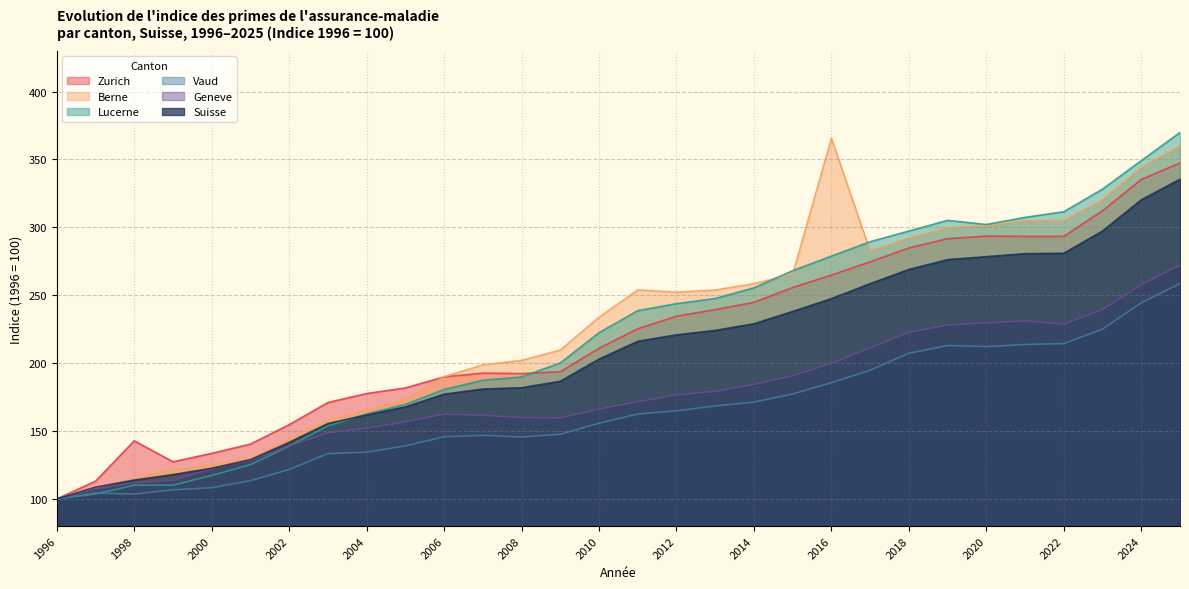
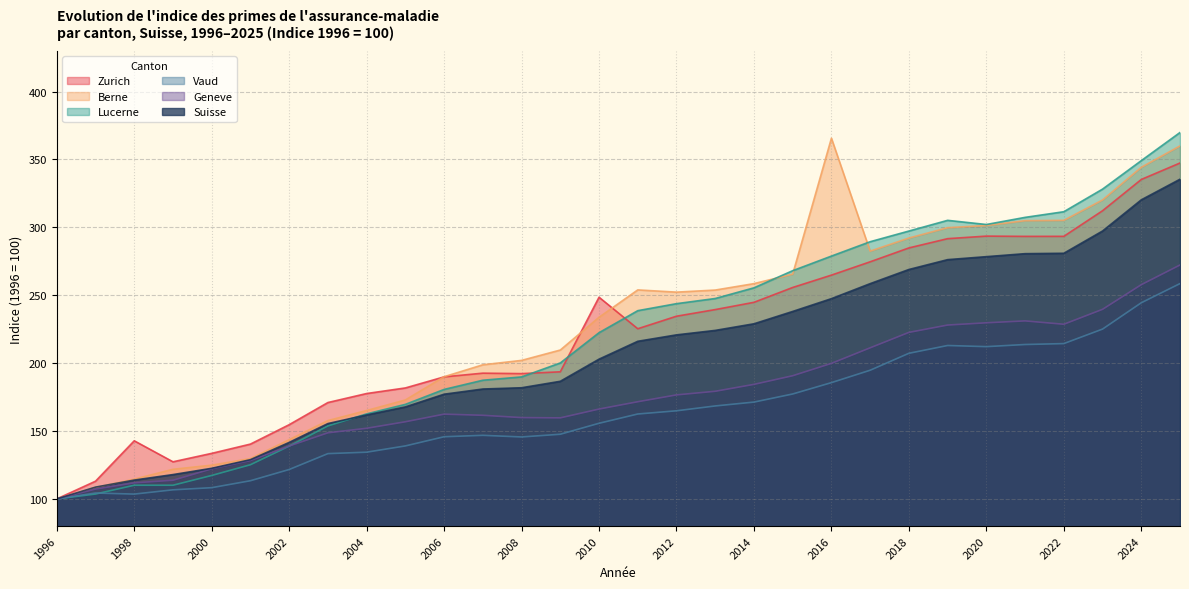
Zurich, 2010: 211 -> 249
